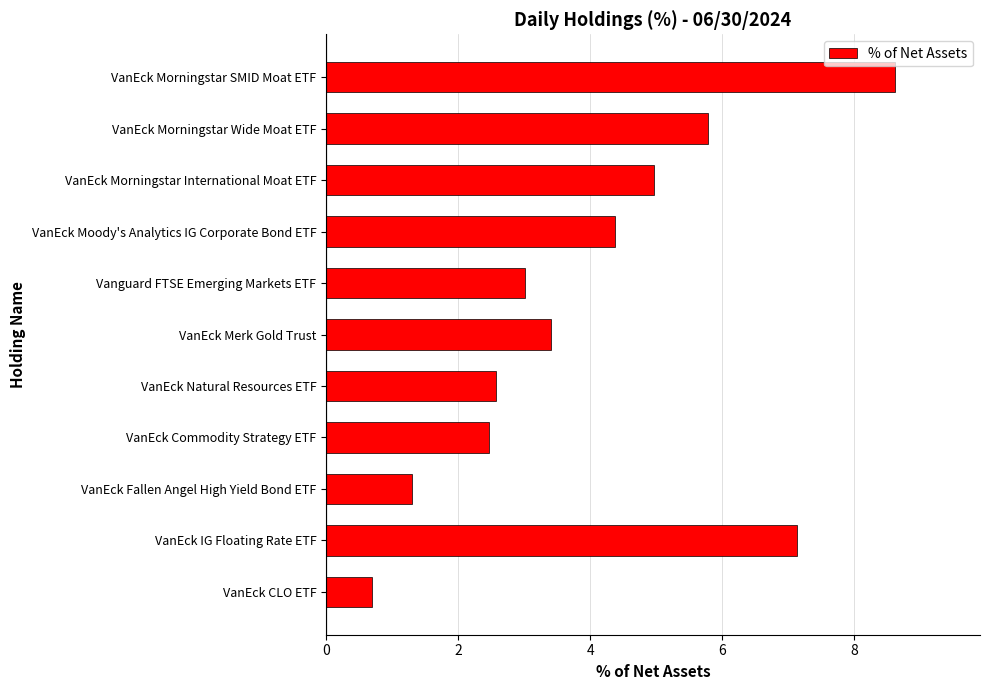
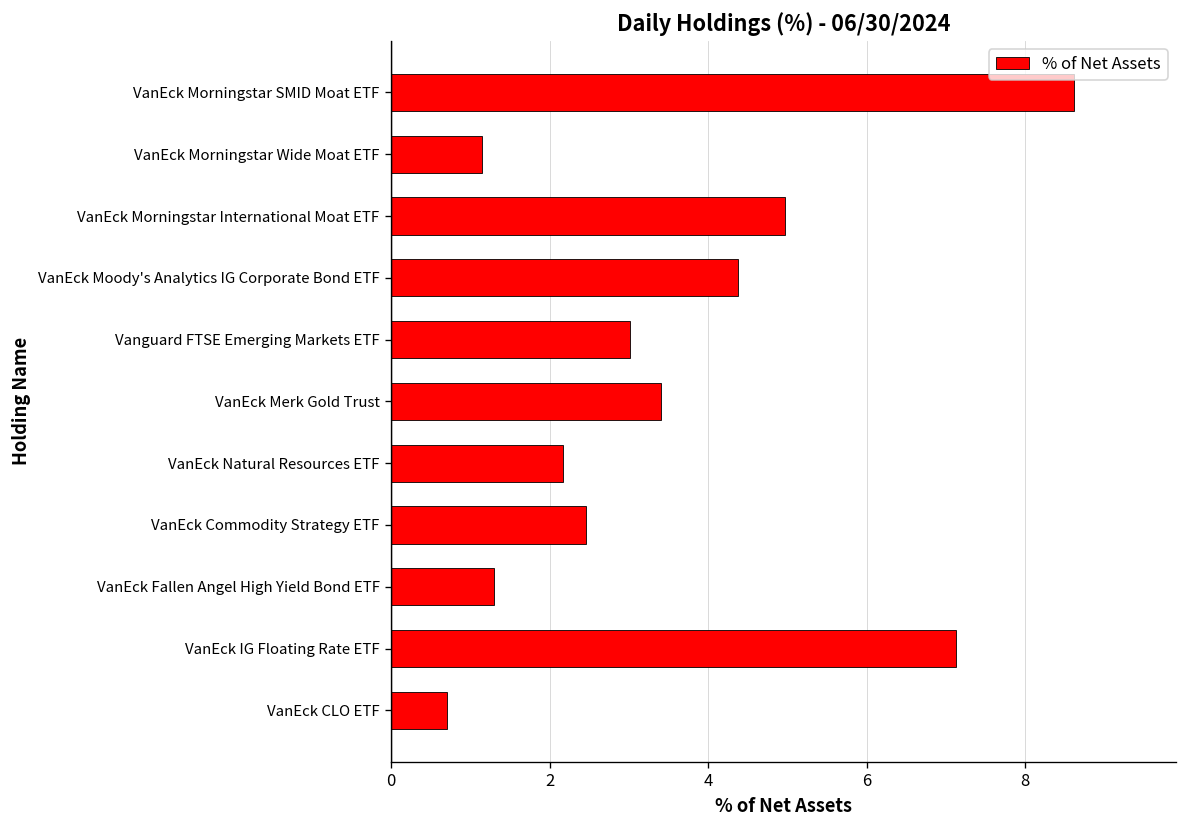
VanEck Morningstar Wide Moat ETF: 5.8 -> 1.2
VanEck Natural Resources ETF: 2.6 -> 2.2
